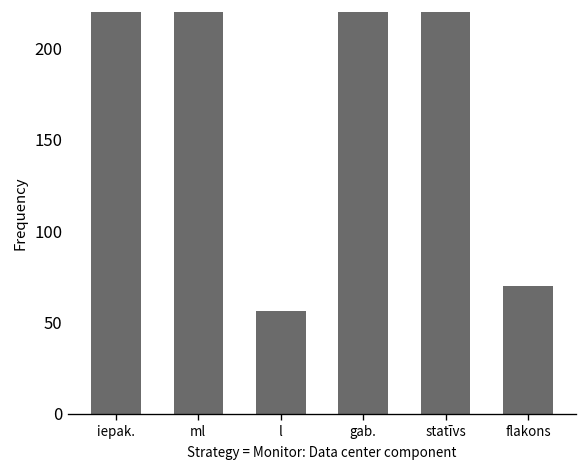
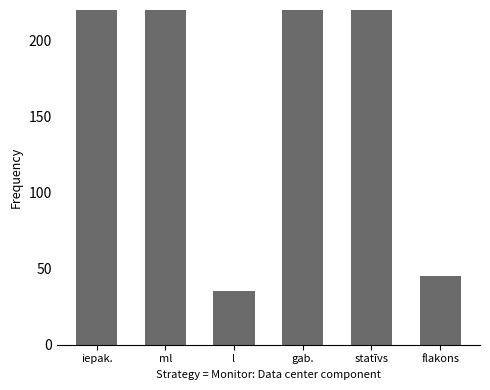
l: 56 -> 35
flakons: 70 -> 45
